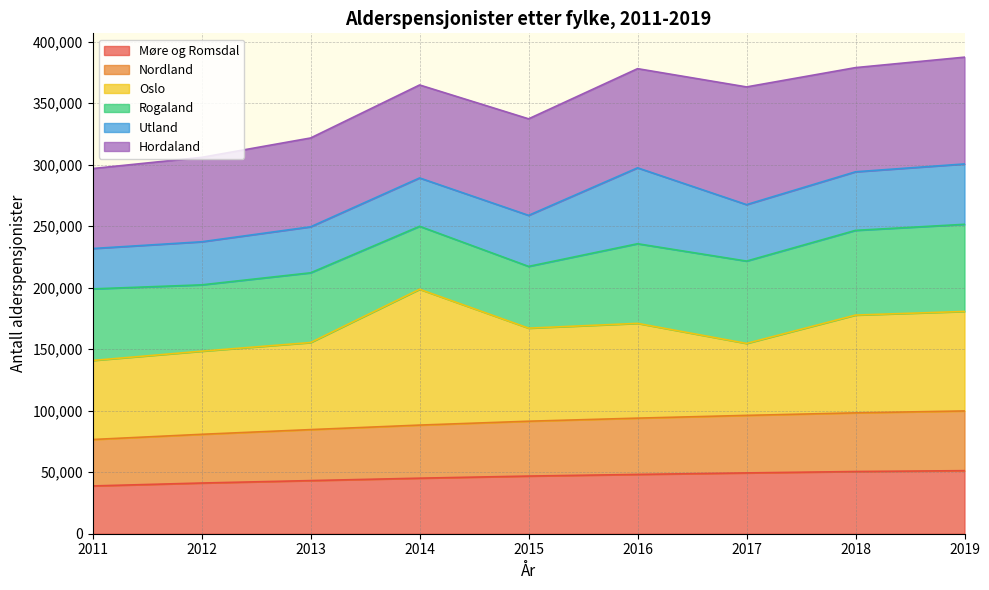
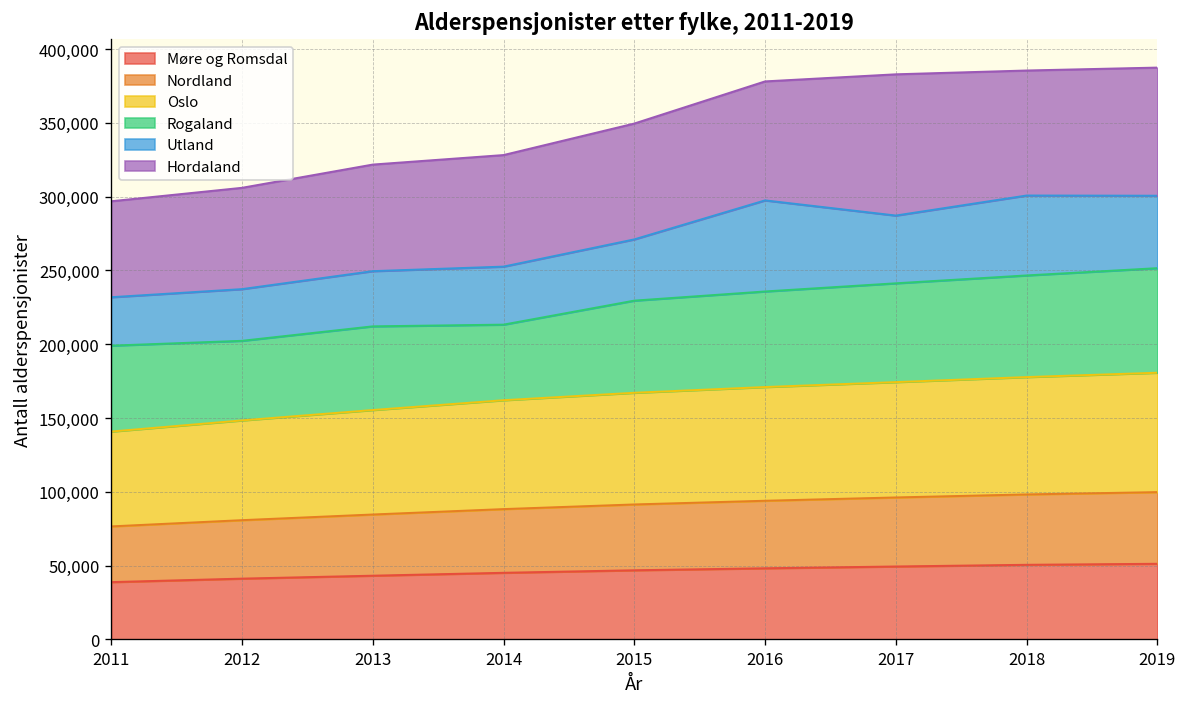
Oslo, 2014: 110,000 -> 74,000
Rogaland, 2015: 50,000 -> 62,000
Oslo, 2017: 59,000 -> 78,000
Utland, 2018: 48,000 -> 54,000
